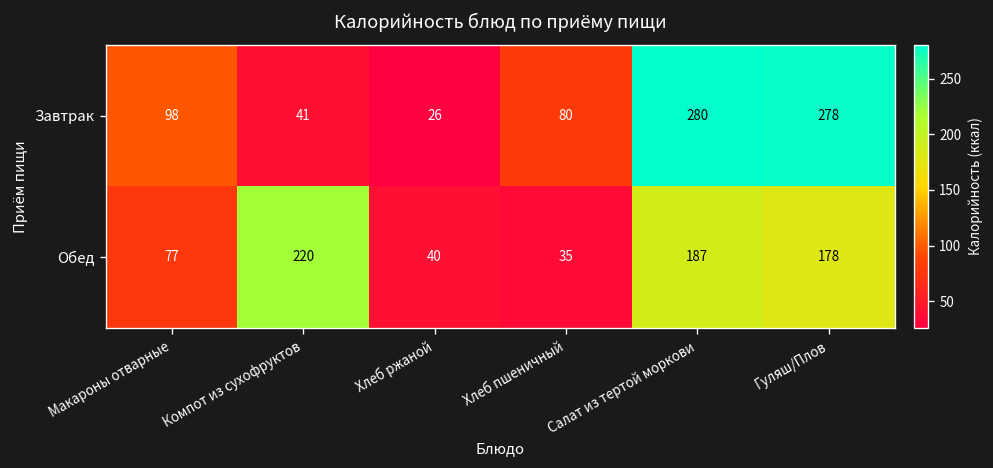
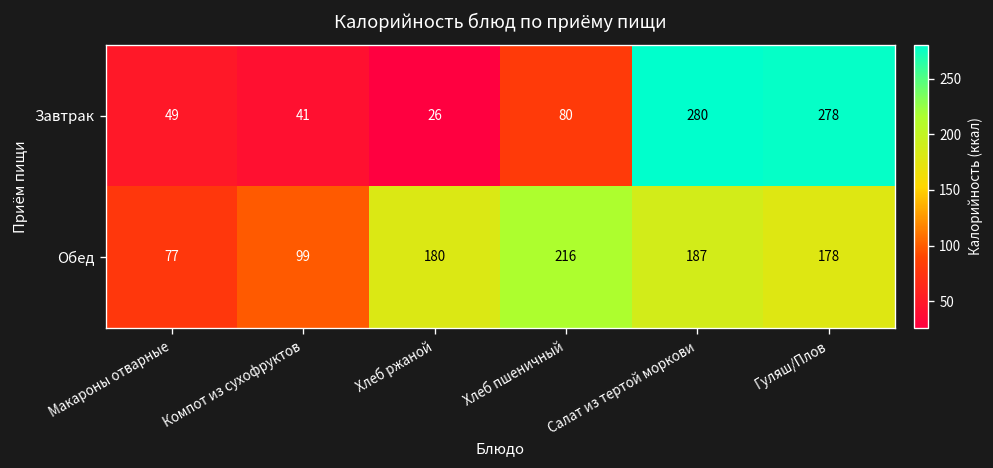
Завтрак, Макароны отварные: 98 -> 49
Обед, Компот из сухофруктов: 220 -> 99
Обед, Хлеб ржаной: 40 -> 180
Обед, Хлеб пшеничный: 35 -> 216
